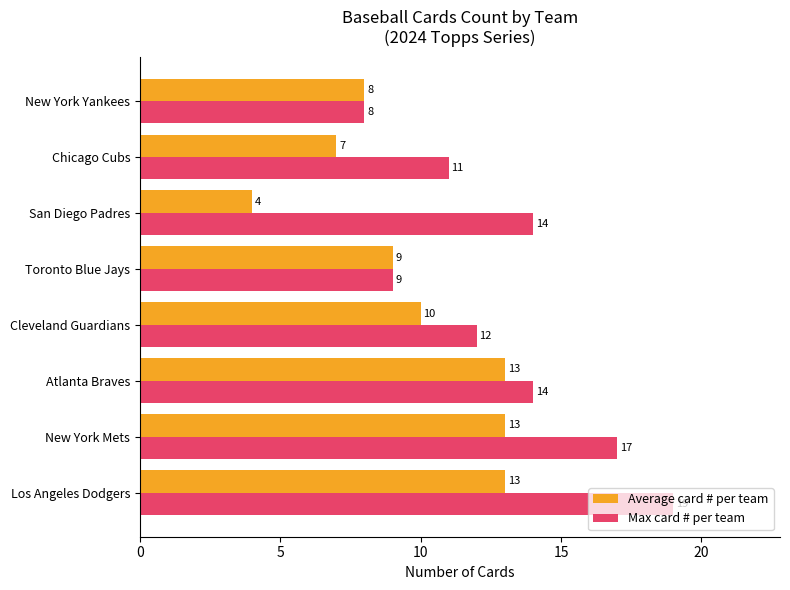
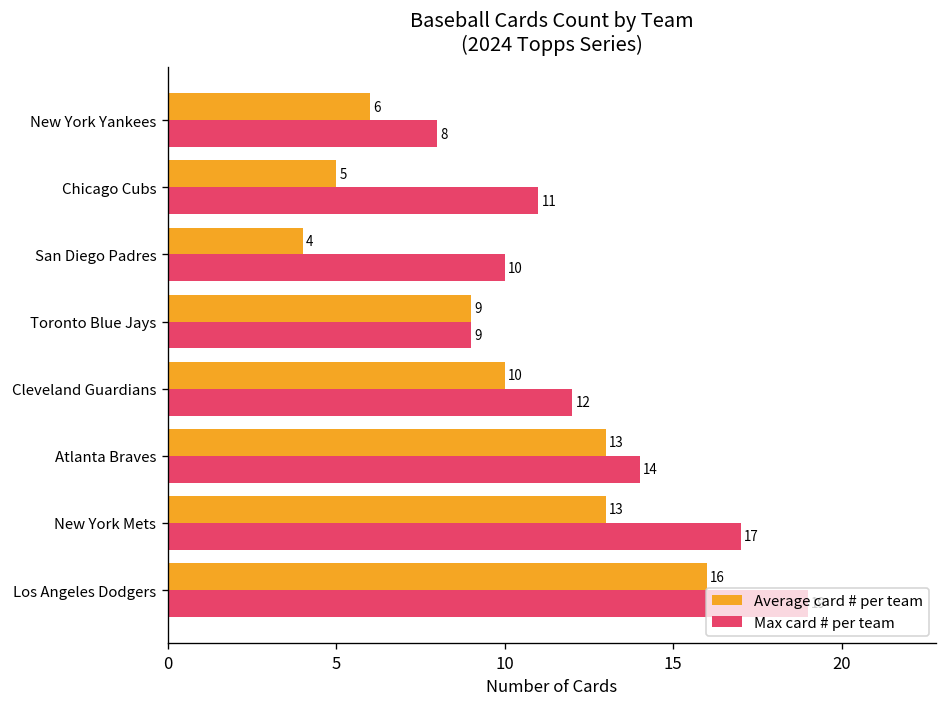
Average card # per team, New York Yankees: 8 -> 6
Average card # per team, Chicago Cubs: 7 -> 5
Max card # per team, San Diego Padres: 14 -> 10
Average card # per team, Los Angeles Dodgers: 13 -> 16
